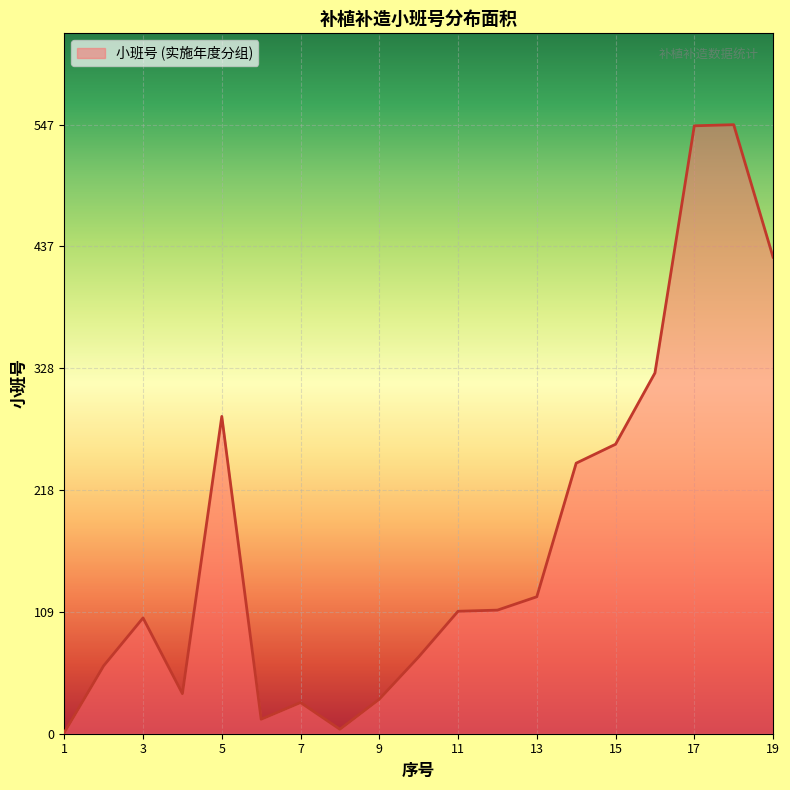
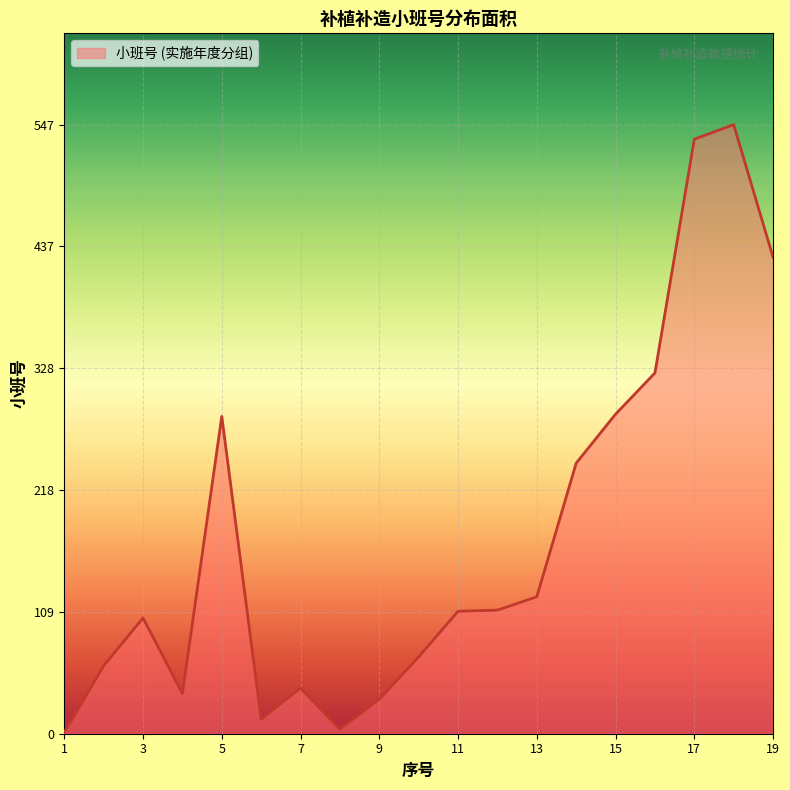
7: 28 -> 41
15: 260 -> 287
17: 546 -> 534
